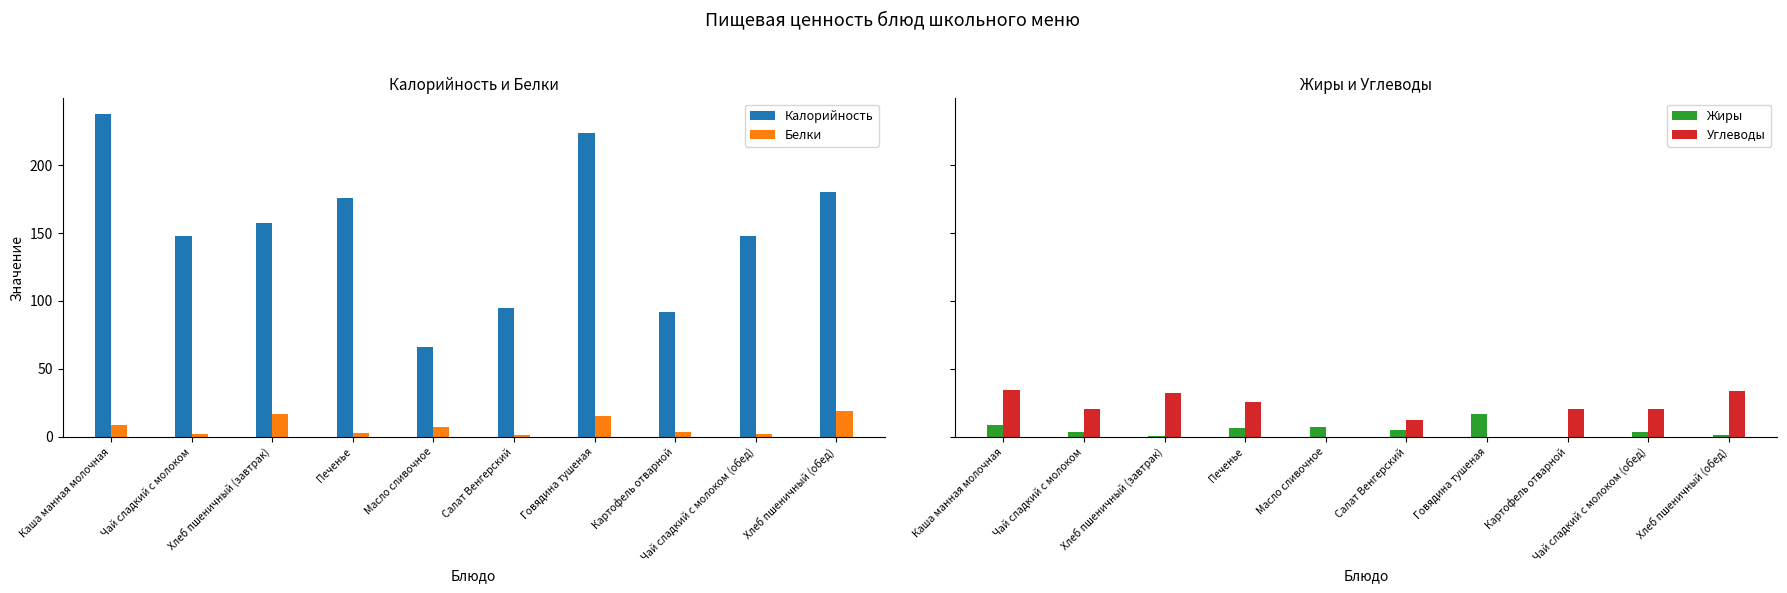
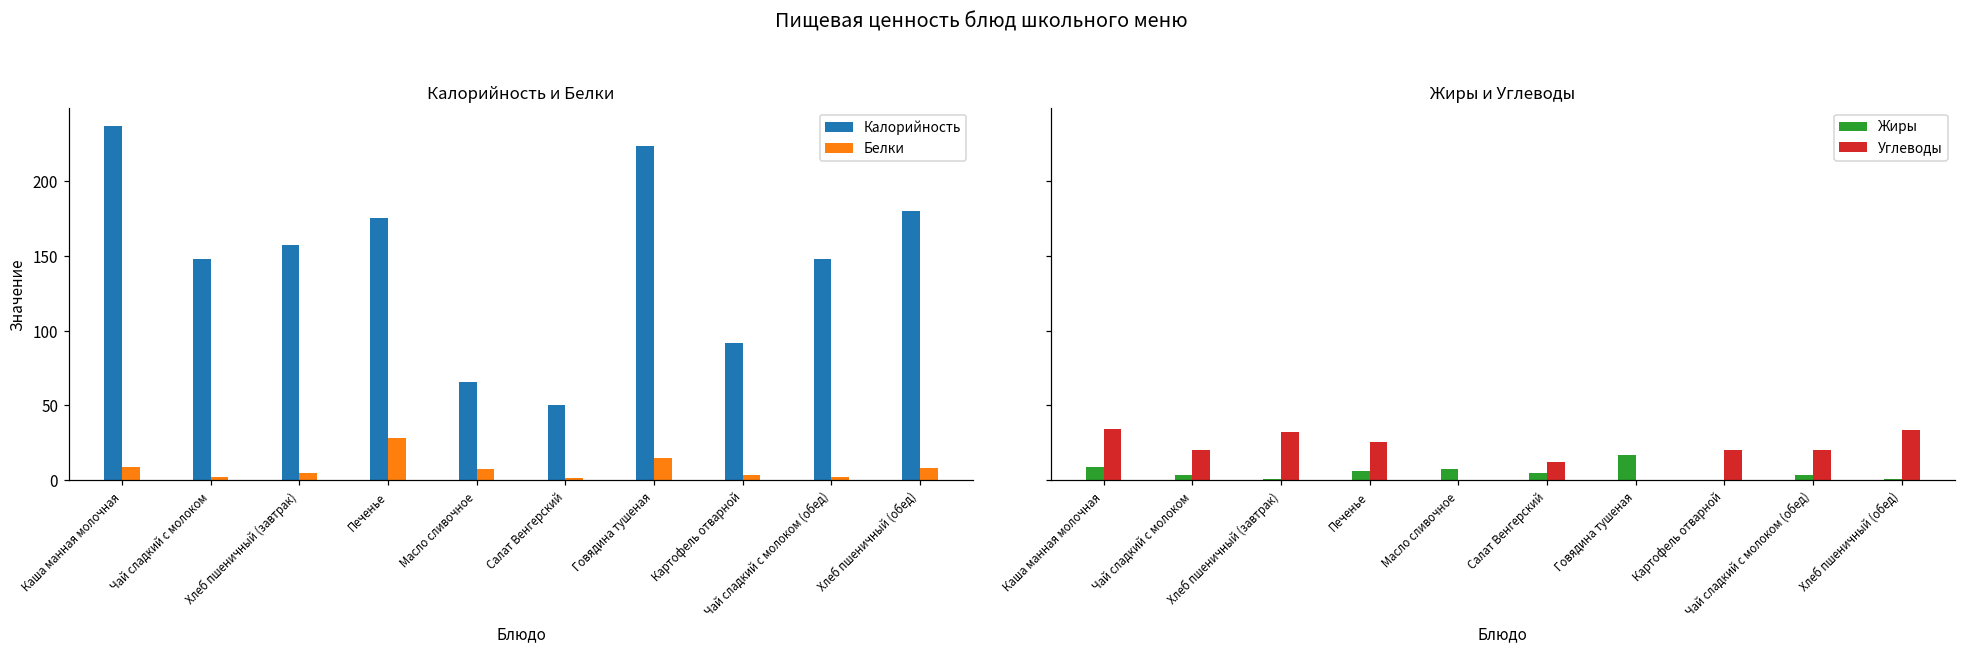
Калорийность и Белки, Белки, Хлеб пшеничный (завтрак): 17 -> 5
Калорийность и Белки, Белки, Печенье: 3 -> 28
Калорийность и Белки, Калорийность, Салат Венгерский: 95 -> 50
Калорийность и Белки, Белки, Хлеб пшеничный (обед): 19 -> 8
